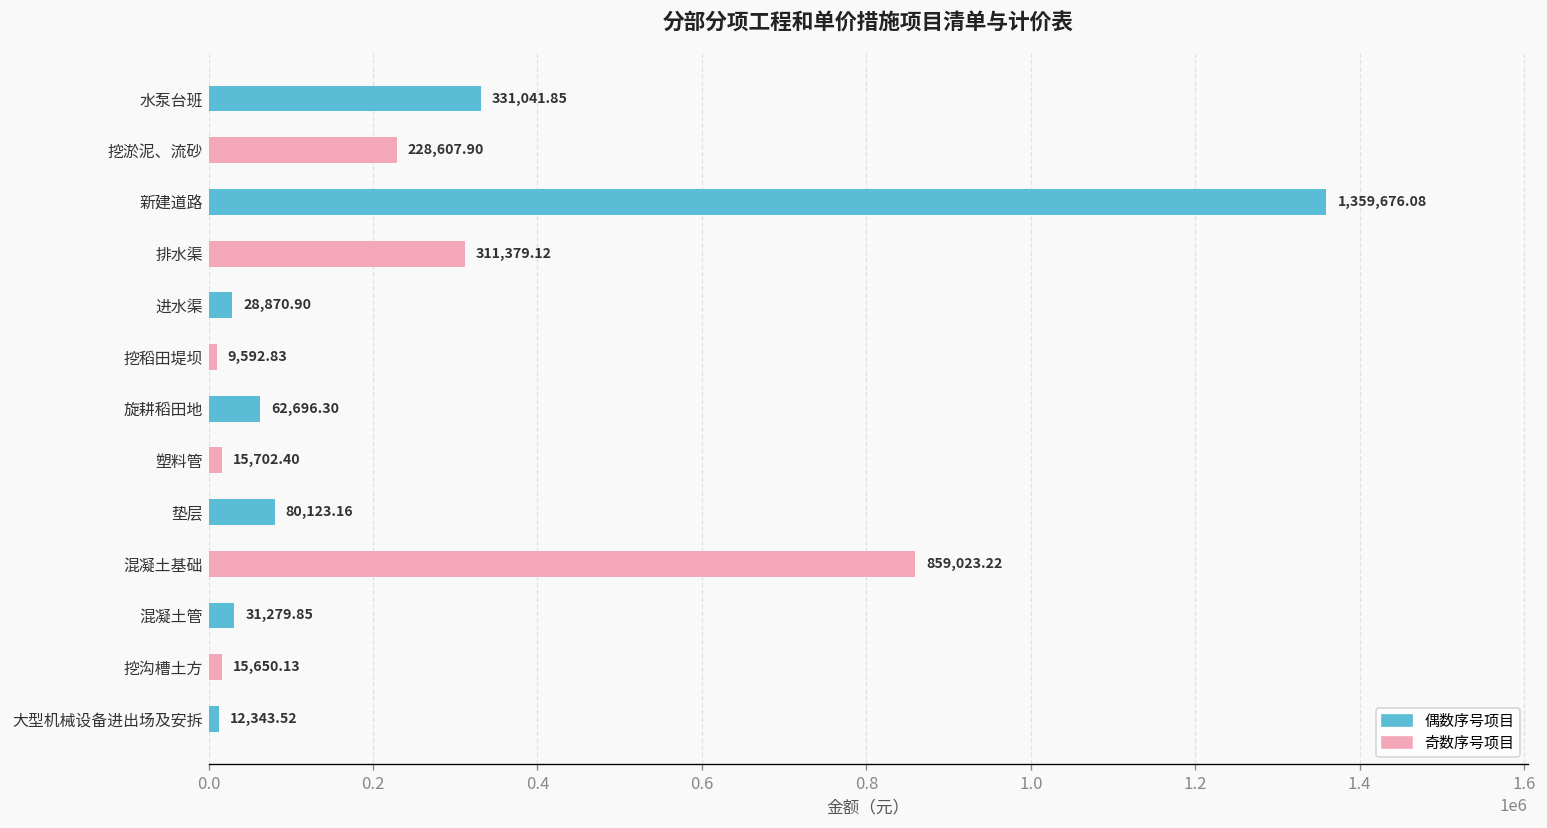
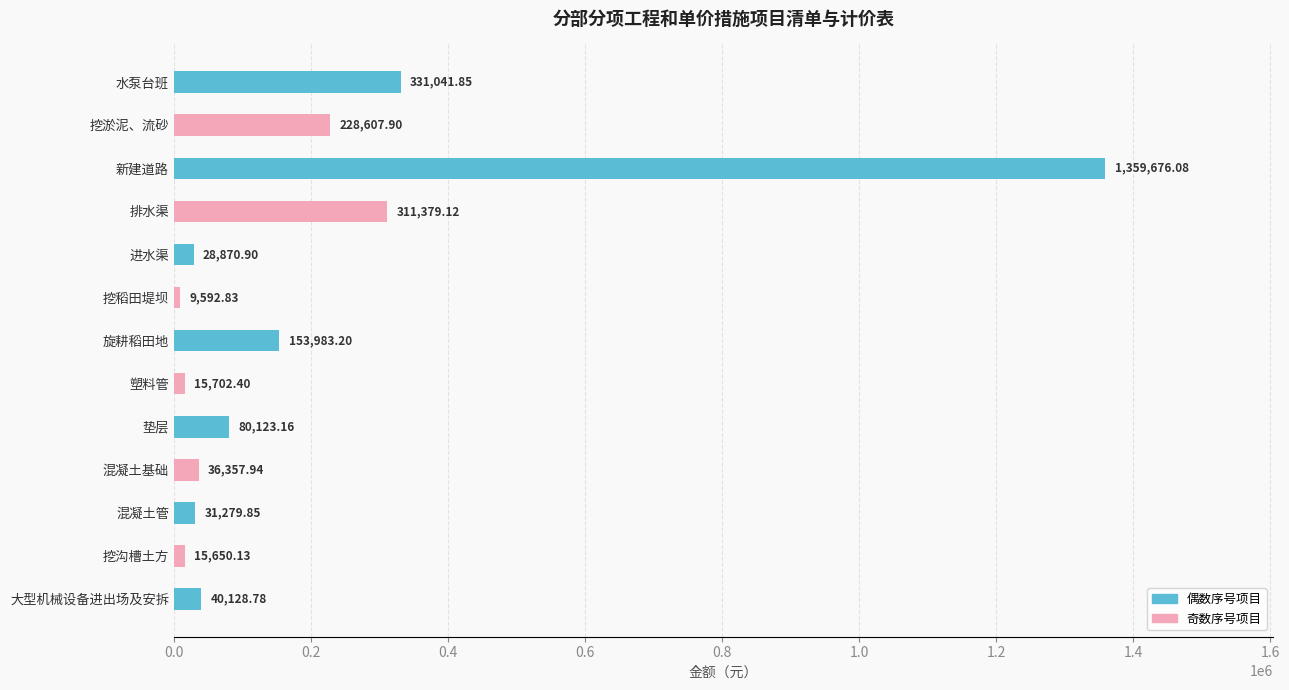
旋耕稻田地: 62,696.30 -> 153,983.20
混凝土基础: 859,023.22 -> 36,357.94
大型机械设备进出场及安拆: 12,343.52 -> 40,128.78
